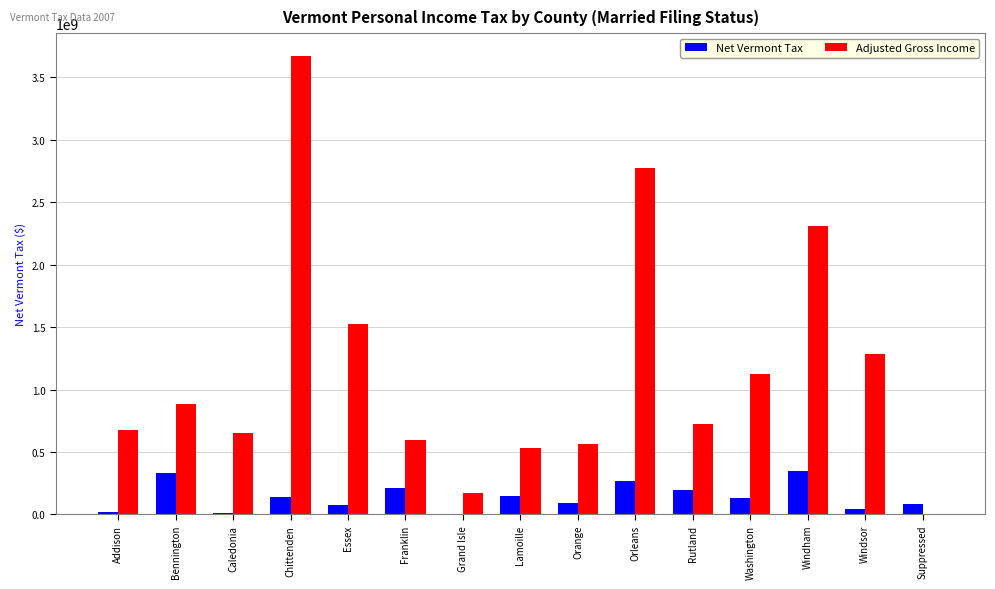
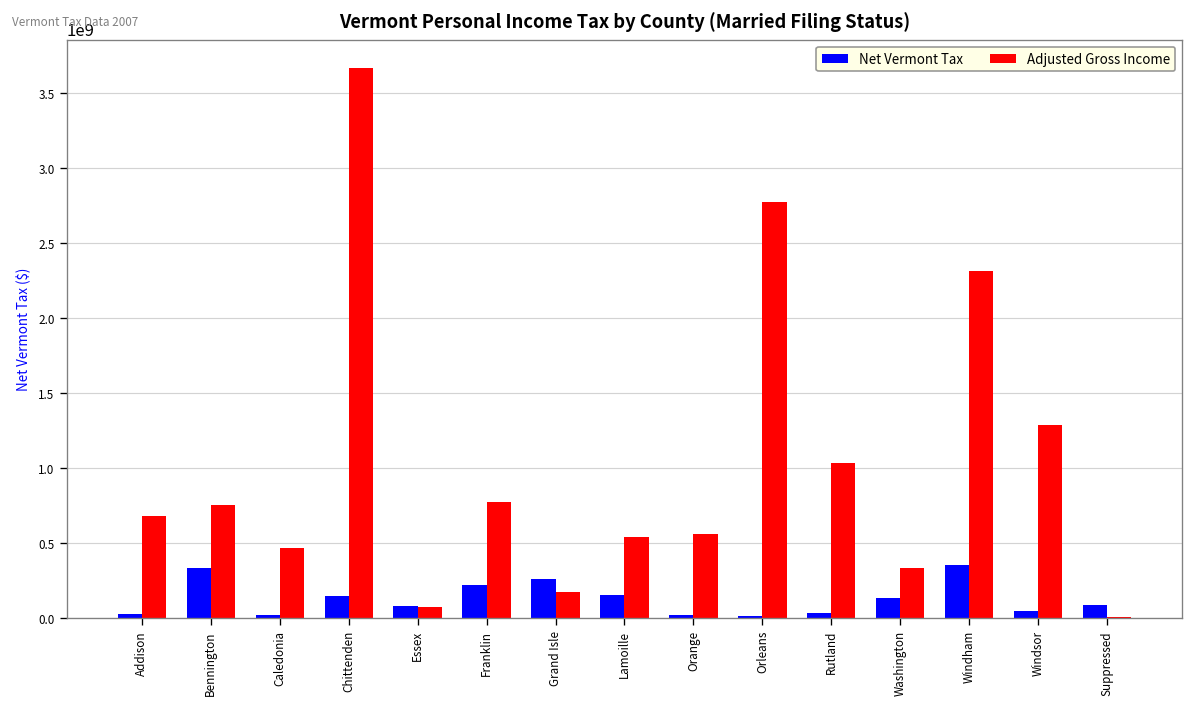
Adjusted Gross Income, Bennington: 890000000 -> 750000000
Adjusted Gross Income, Caledonia: 650000000 -> 460000000
Adjusted Gross Income, Essex: 1520000000 -> 70000000
Adjusted Gross Income, Franklin: 590000000 -> 770000000
Net Vermont Tax, Grand Isle: 10000000 -> 260000000
Net Vermont Tax, Orange: 90000000 -> 20000000
Net Vermont Tax, Orleans: 270000000 -> 10000000
Net Vermont Tax, Rutland: 200000000 -> 30000000
Adjusted Gross Income, Rutland: 720000000 -> 1030000000
Adjusted Gross Income, Washington: 1120000000 -> 330000000
